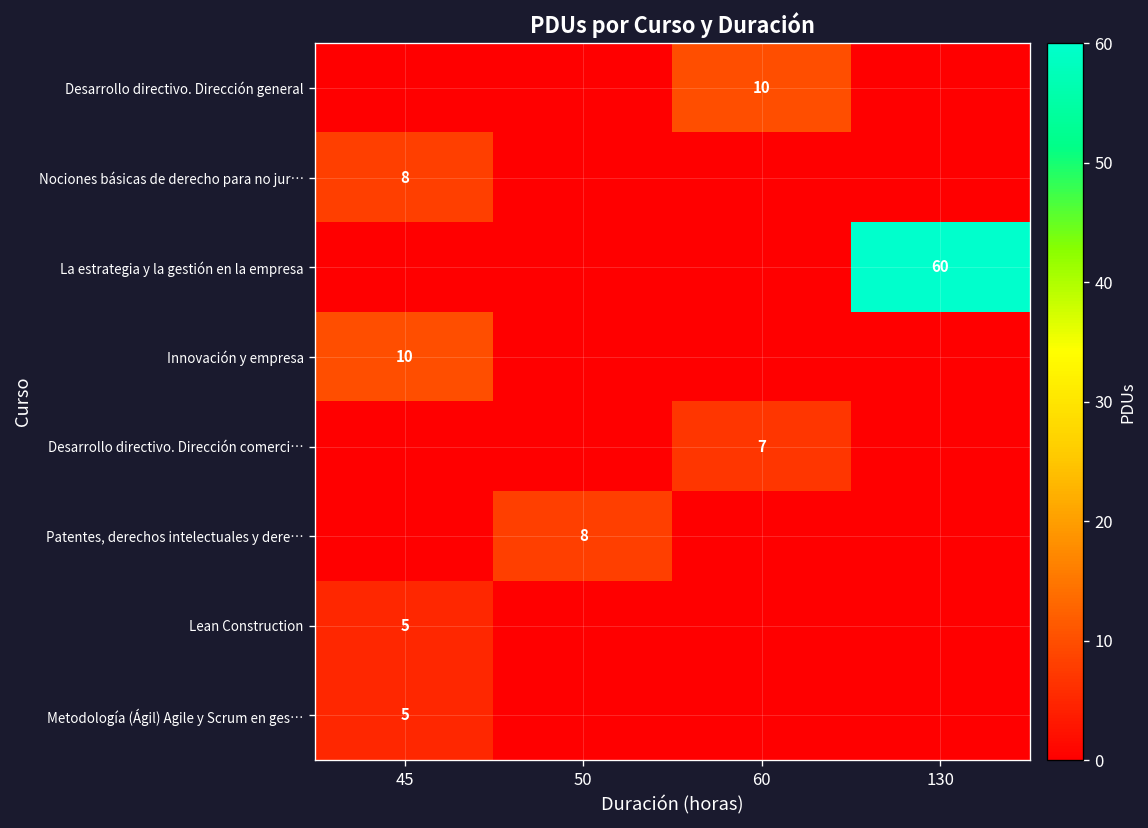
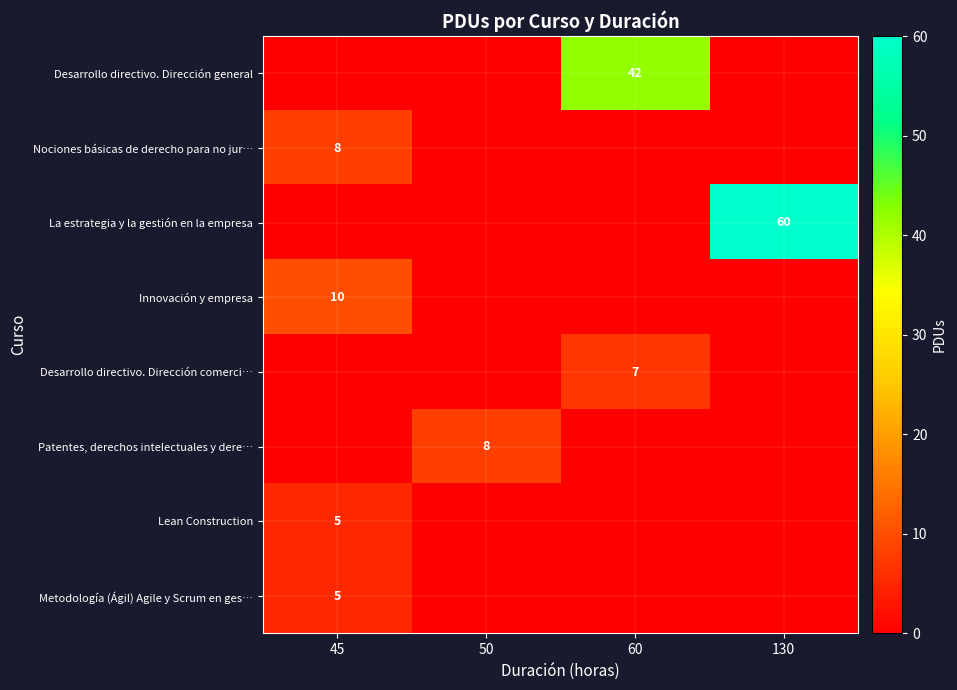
Desarrollo directivo. Dirección general, 60: 10 -> 42
